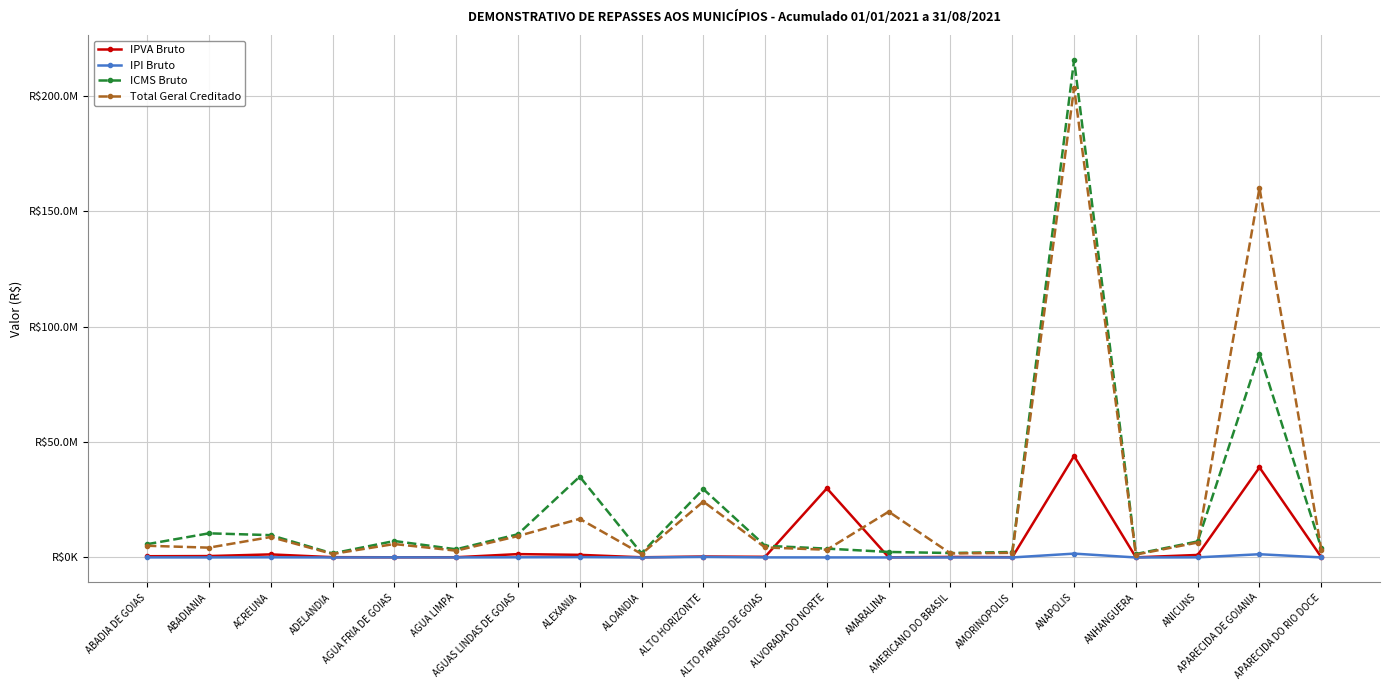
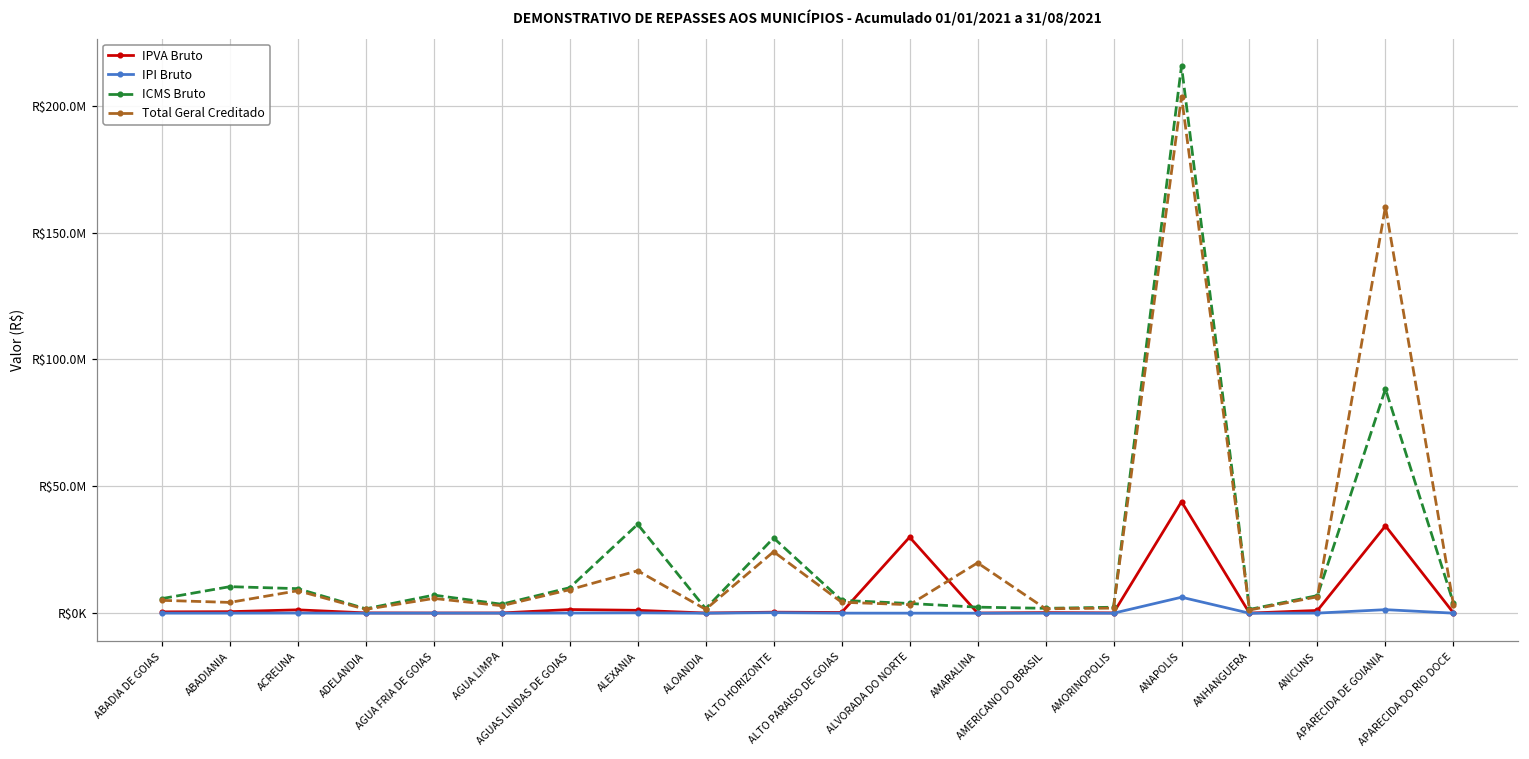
IPI Bruto, ANAPOLIS: R$2000000 -> R$6000000
IPVA Bruto, APARECIDA DE GOIANIA: R$39000000 -> R$34000000
